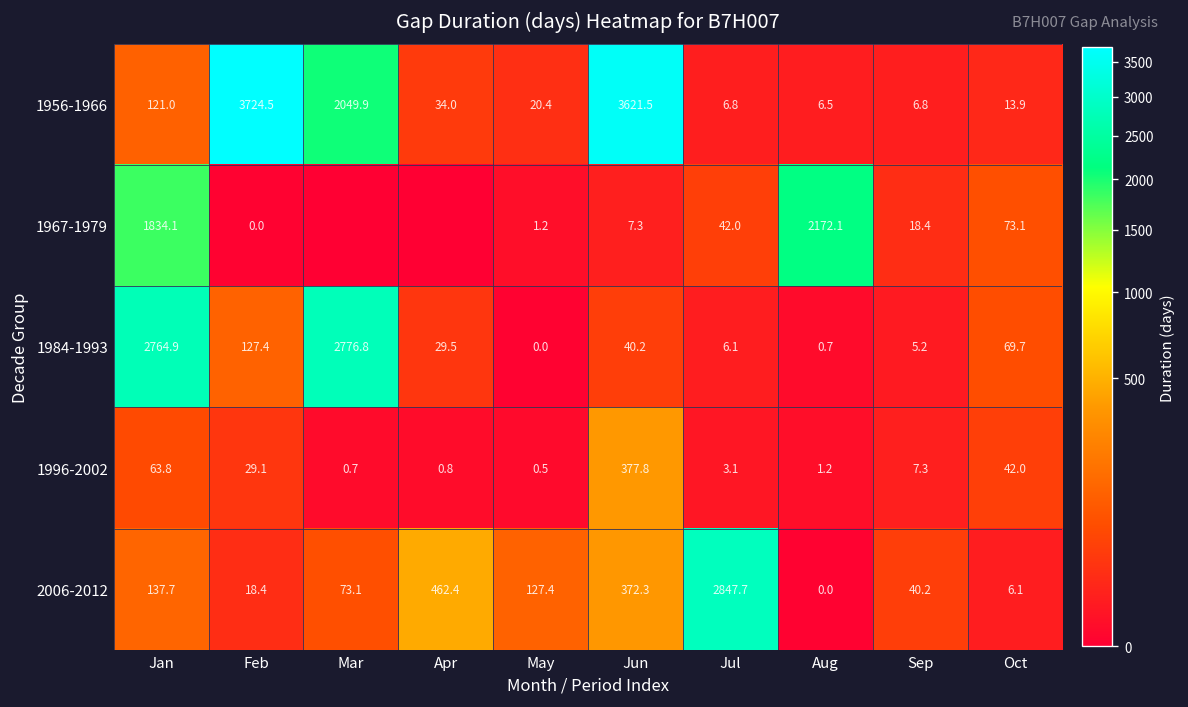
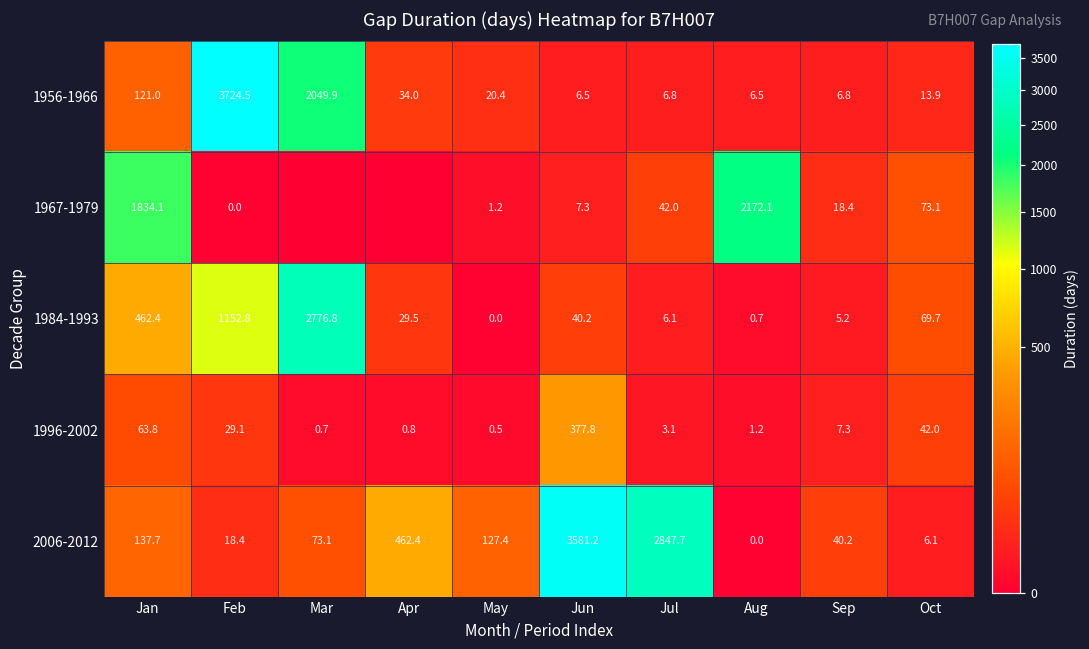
1956-1966, Jun: 3621.5 -> 6.5
1984-1993, Jan: 2764.9 -> 462.4
1984-1993, Feb: 127.4 -> 1152.8
2006-2012, Jun: 372.3 -> 3581.2
